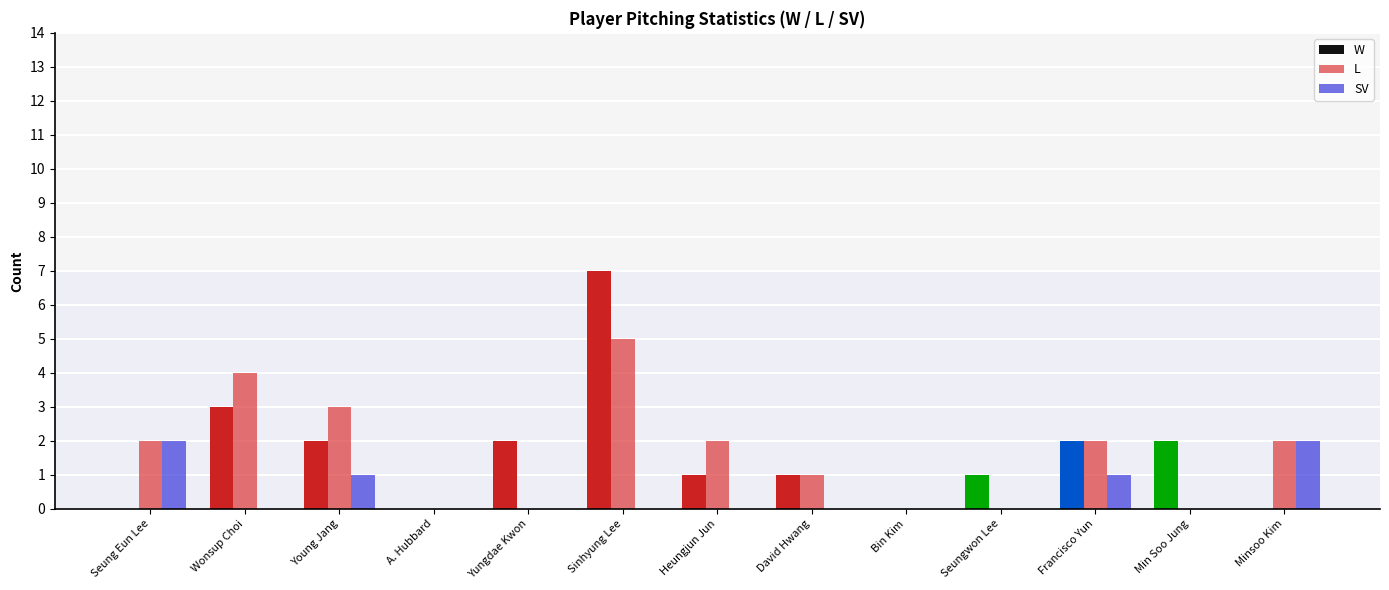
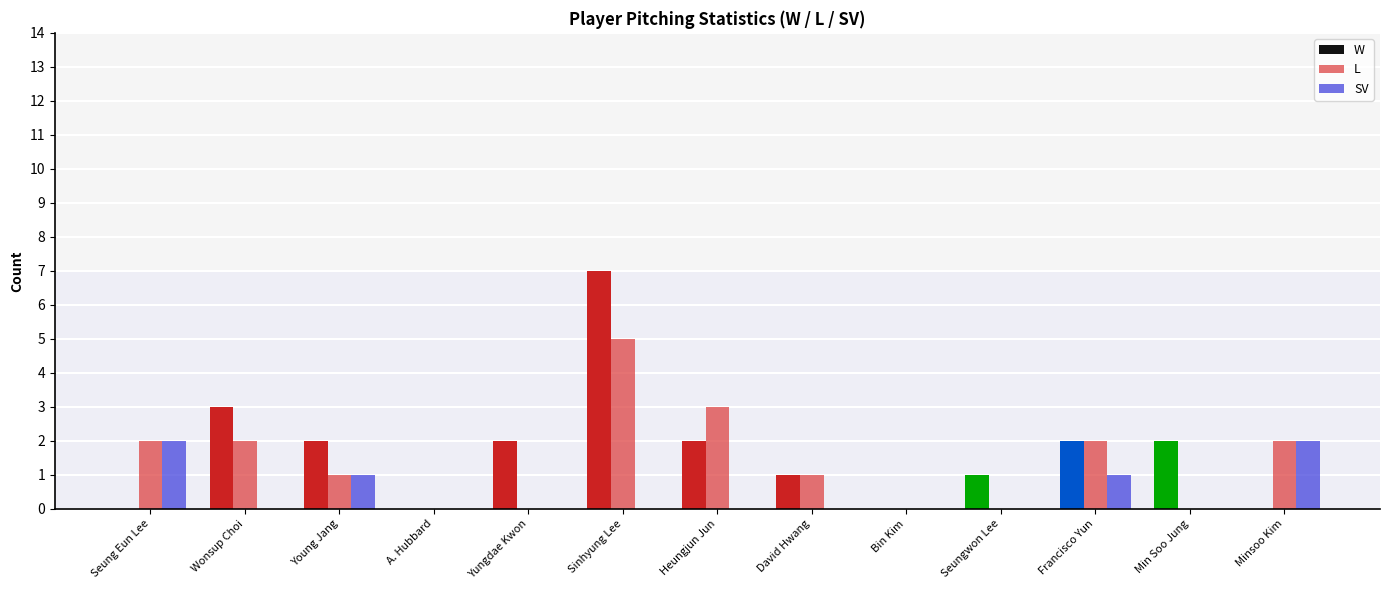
L, Wonsup Choi: 4 -> 2
L, Young Jang: 3 -> 1
W, Heungjun Jun: 1 -> 2
L, Heungjun Jun: 2 -> 3
